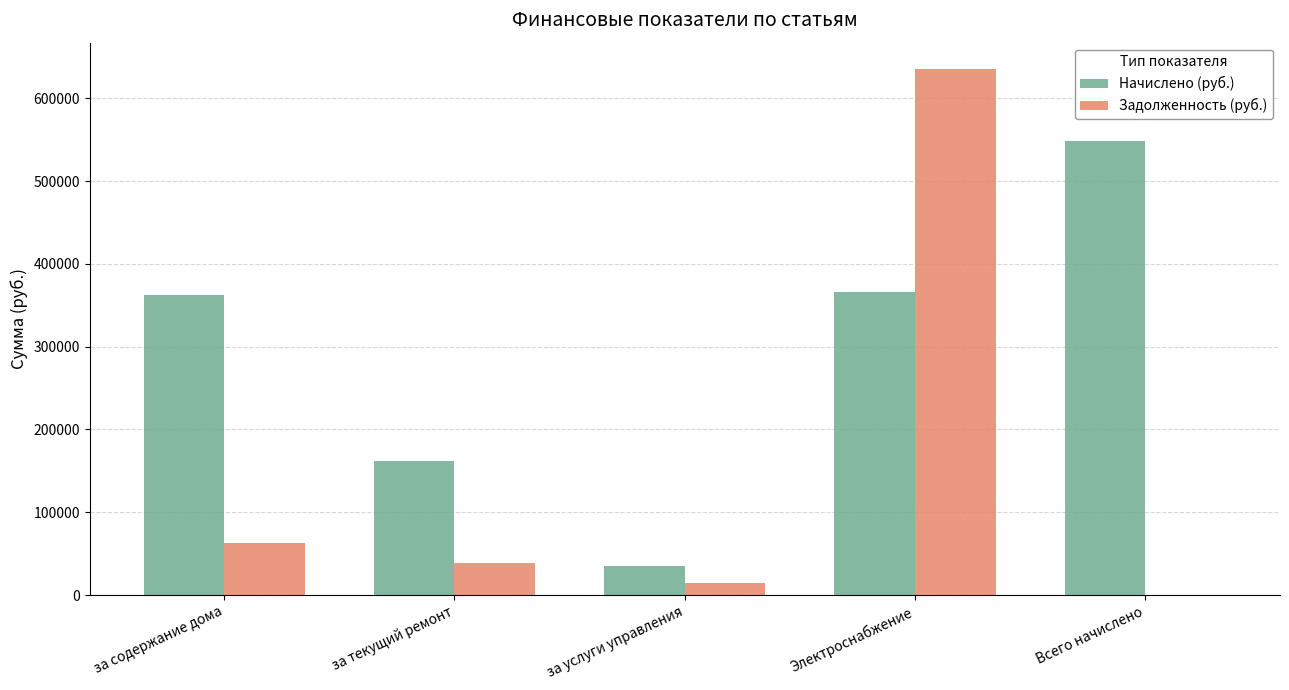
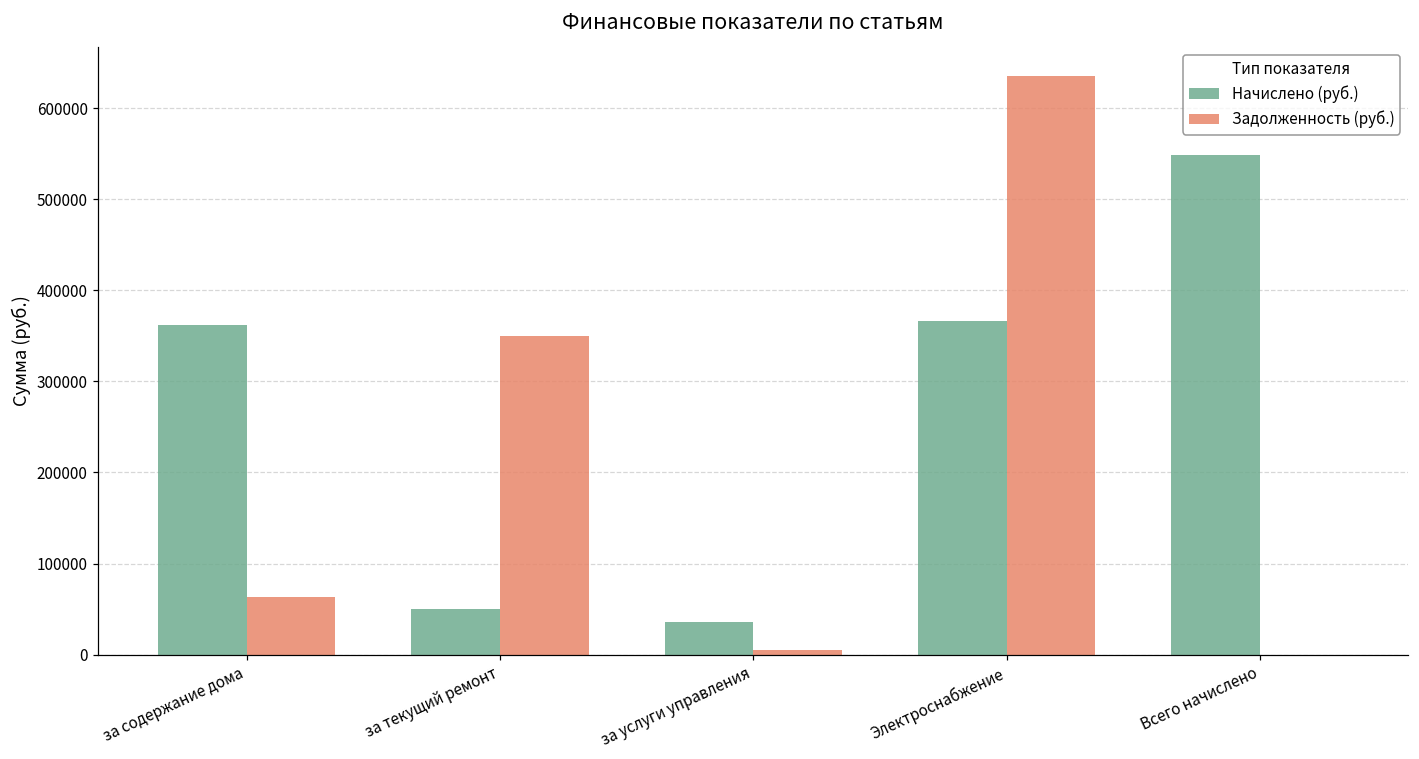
Начислено (руб.), за текущий ремонт: 160000 -> 50000
Задолженность (руб.), за текущий ремонт: 40000 -> 350000
Задолженность (руб.), за услуги управления: 20000 -> 10000
